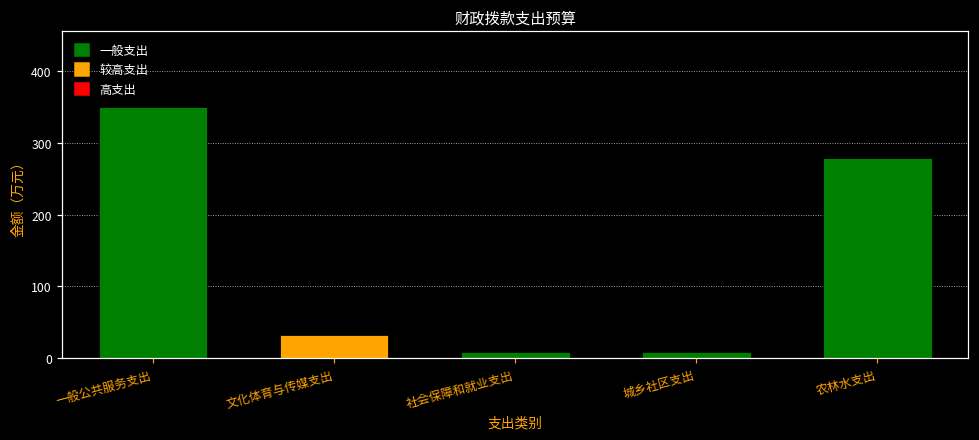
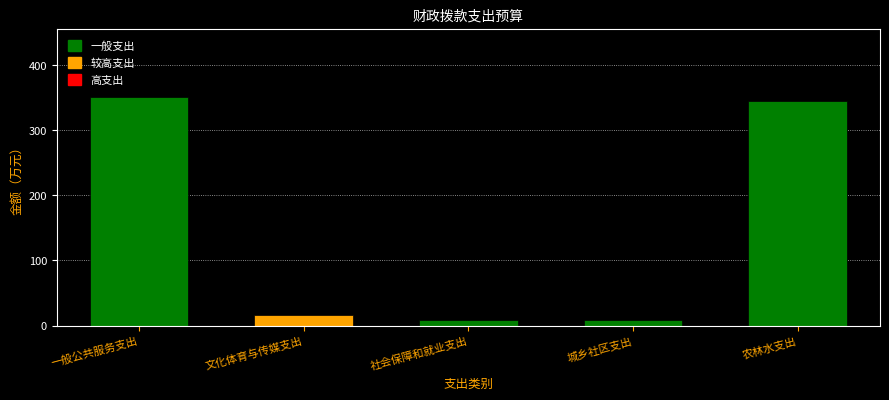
文化体育与传媒支出: 30 -> 20
农林水支出: 280 -> 340
